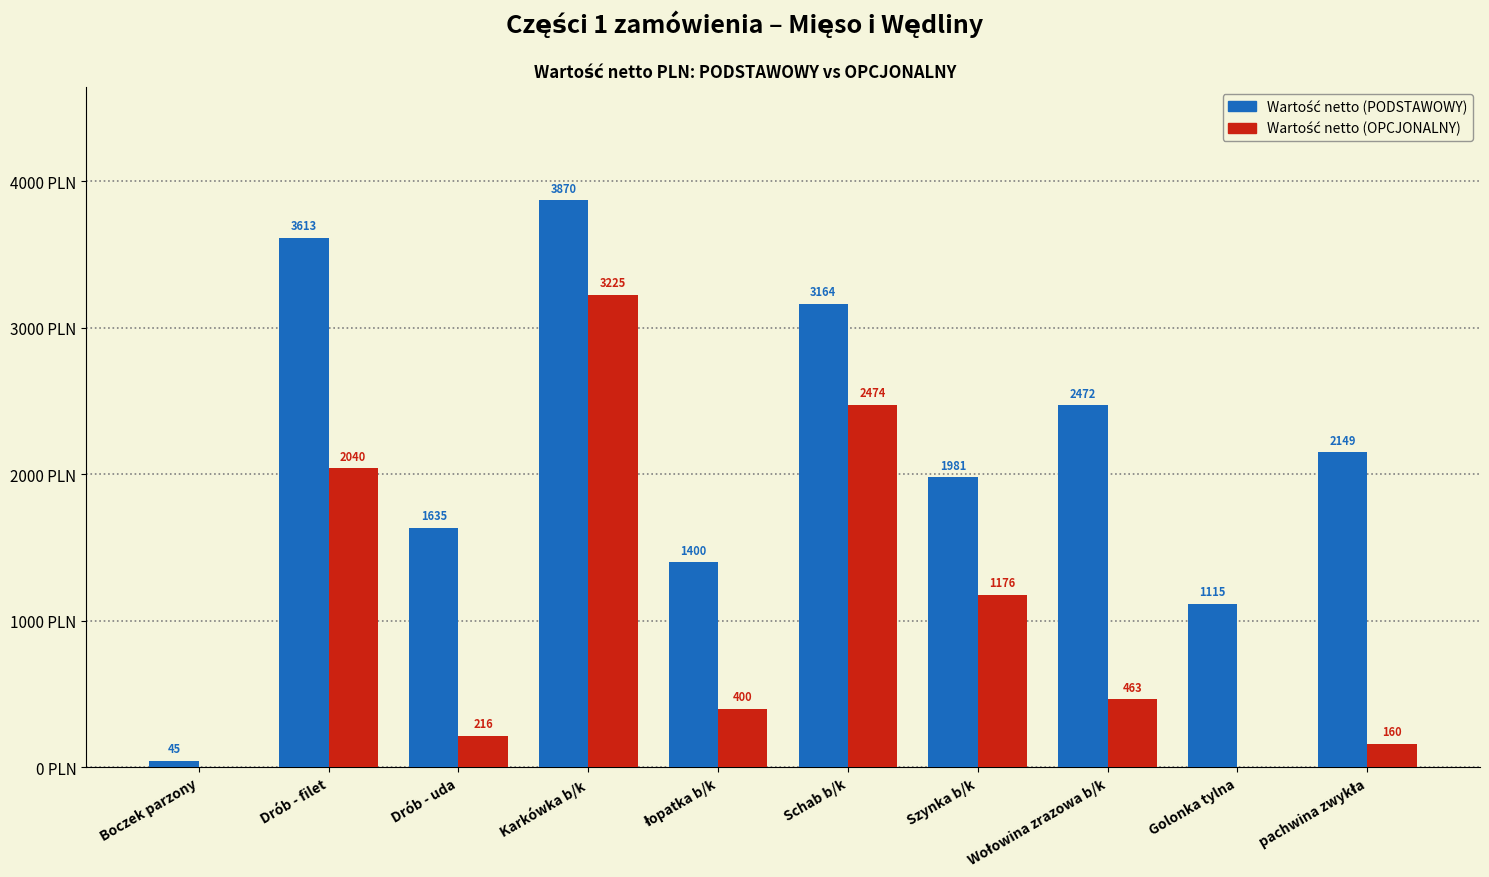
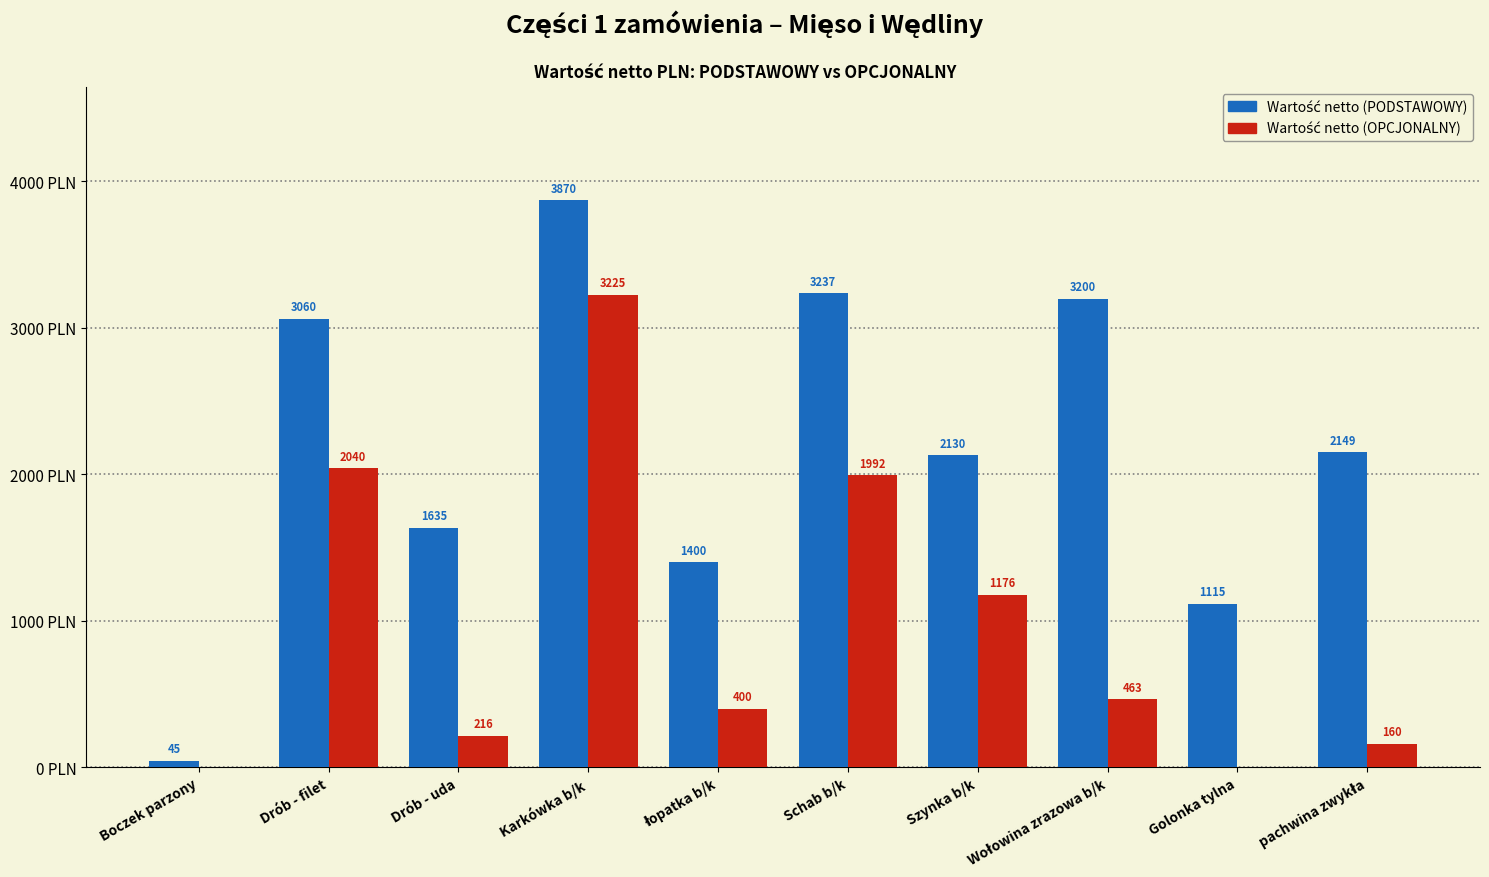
Wartość netto (PODSTAWOWY), Drób - filet: 3613 -> 3060
Wartość netto (PODSTAWOWY), Schab b/k: 3164 -> 3237
Wartość netto (OPCJONALNY), Schab b/k: 2474 -> 1992
Wartość netto (PODSTAWOWY), Szynka b/k: 1981 -> 2130
Wartość netto (PODSTAWOWY), Wołowina zrazowa b/k: 2472 -> 3200
